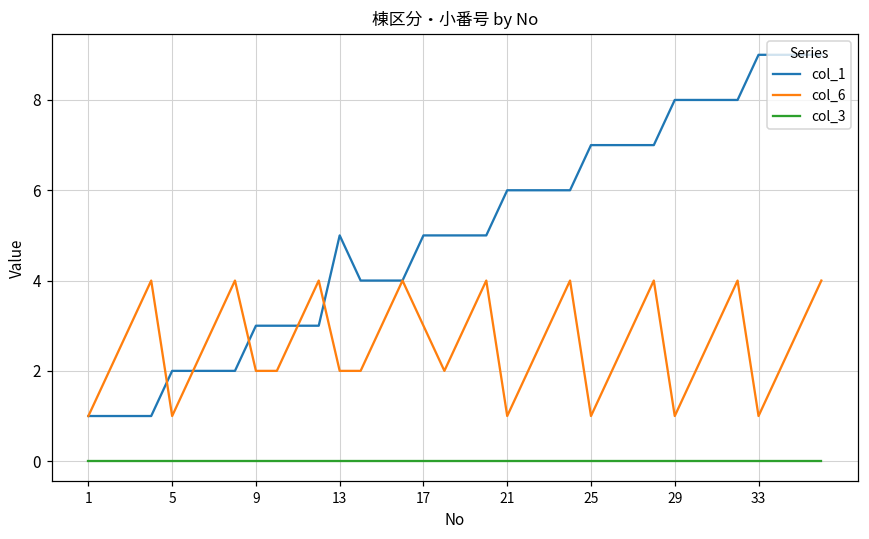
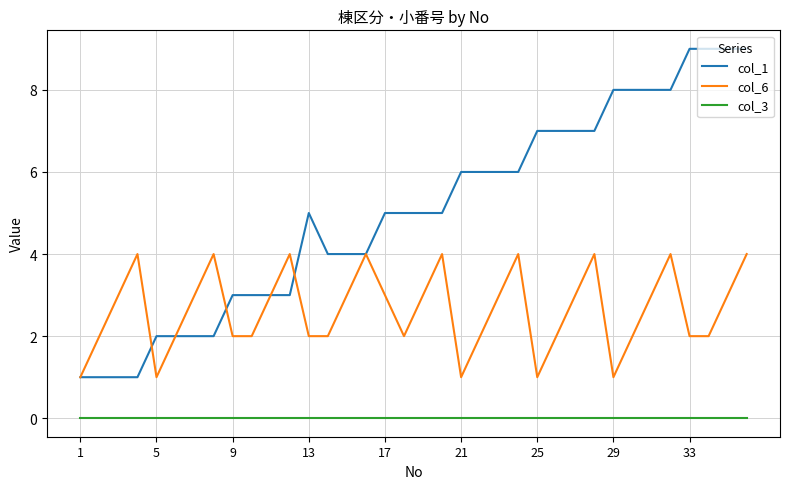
col_6, 33: 1 -> 2
